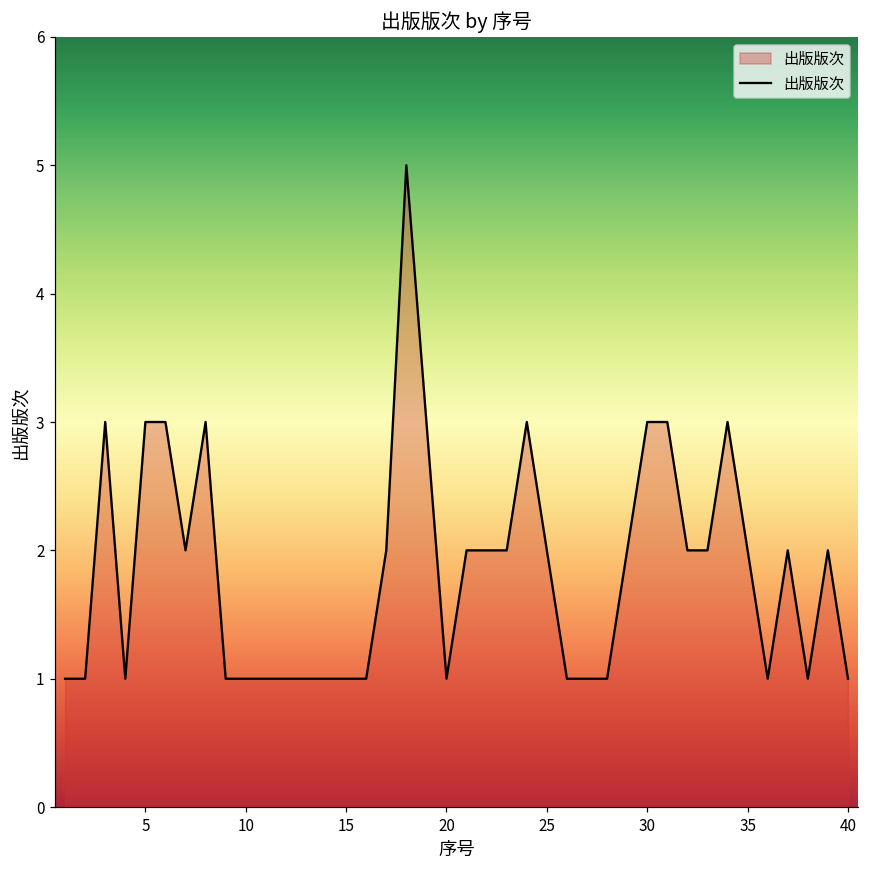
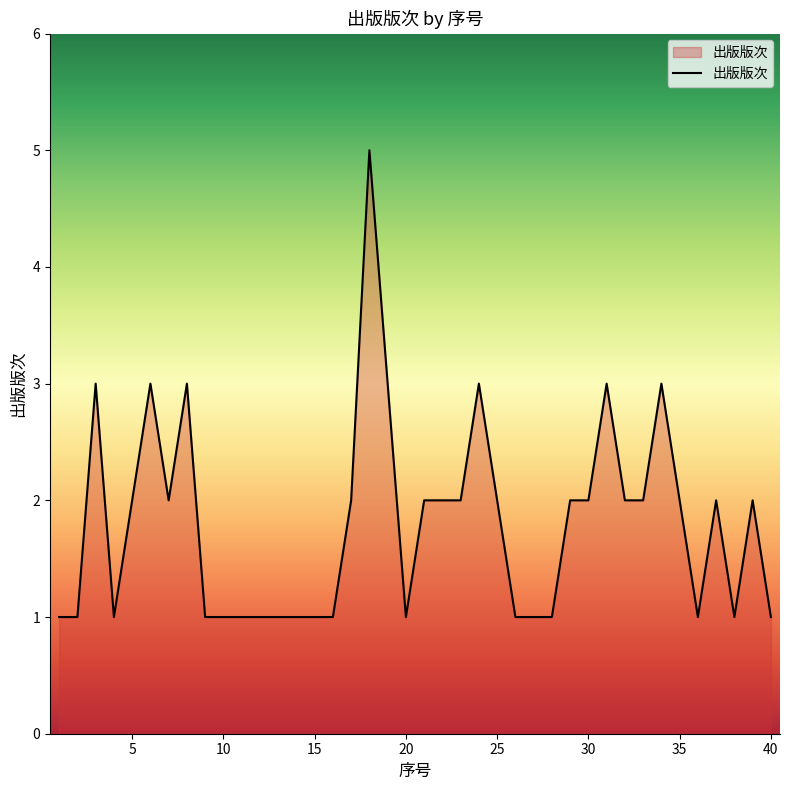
5: 3 -> 2
30: 3 -> 2
